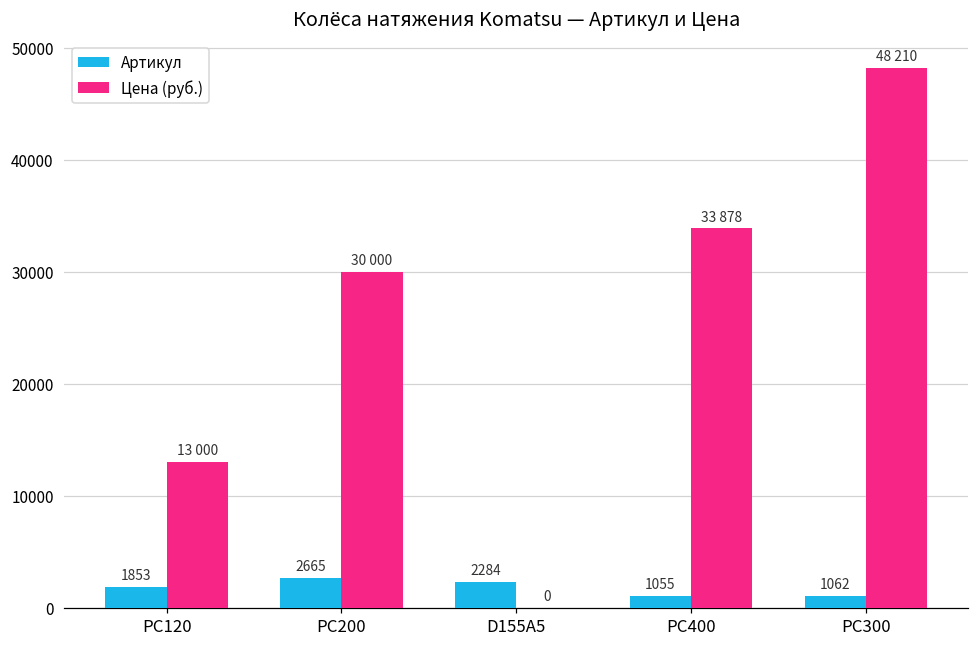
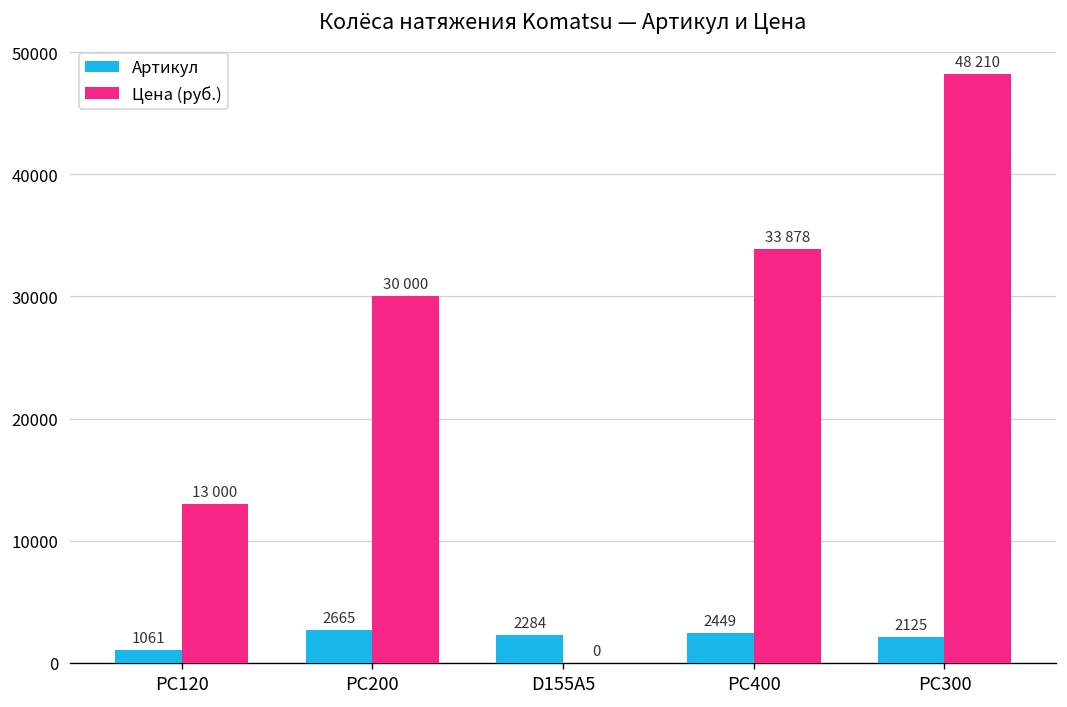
Артикул, PC120: 1853 -> 1061
Артикул, PC400: 1055 -> 2449
Артикул, PC300: 1062 -> 2125
